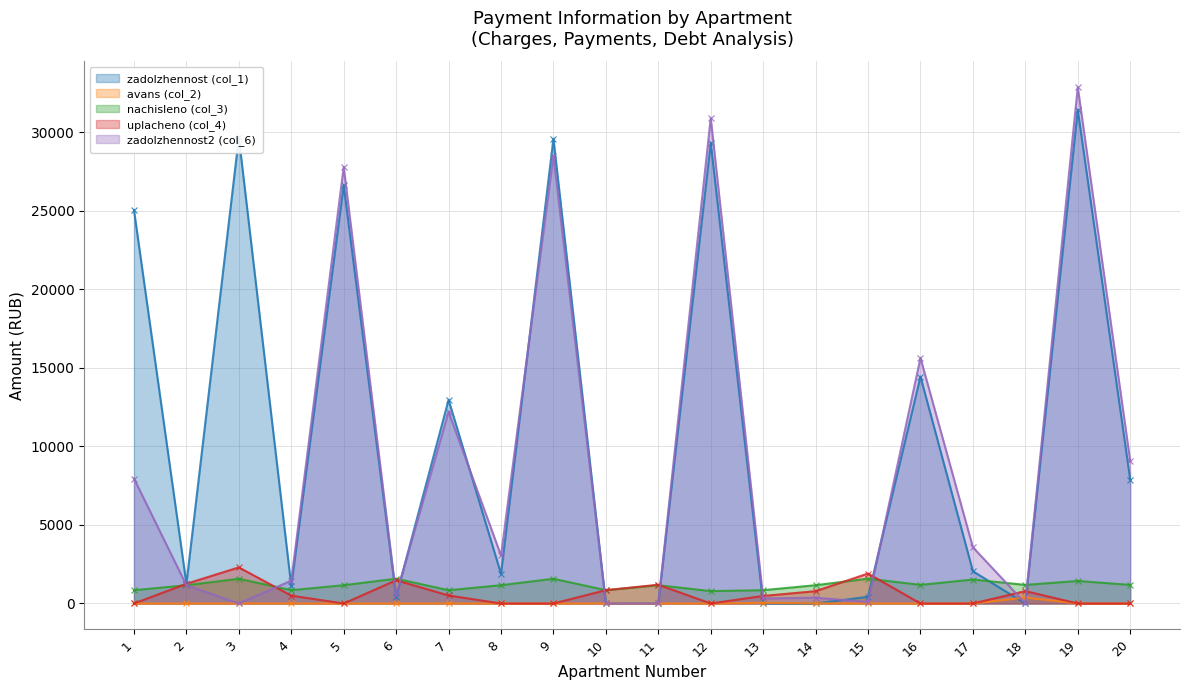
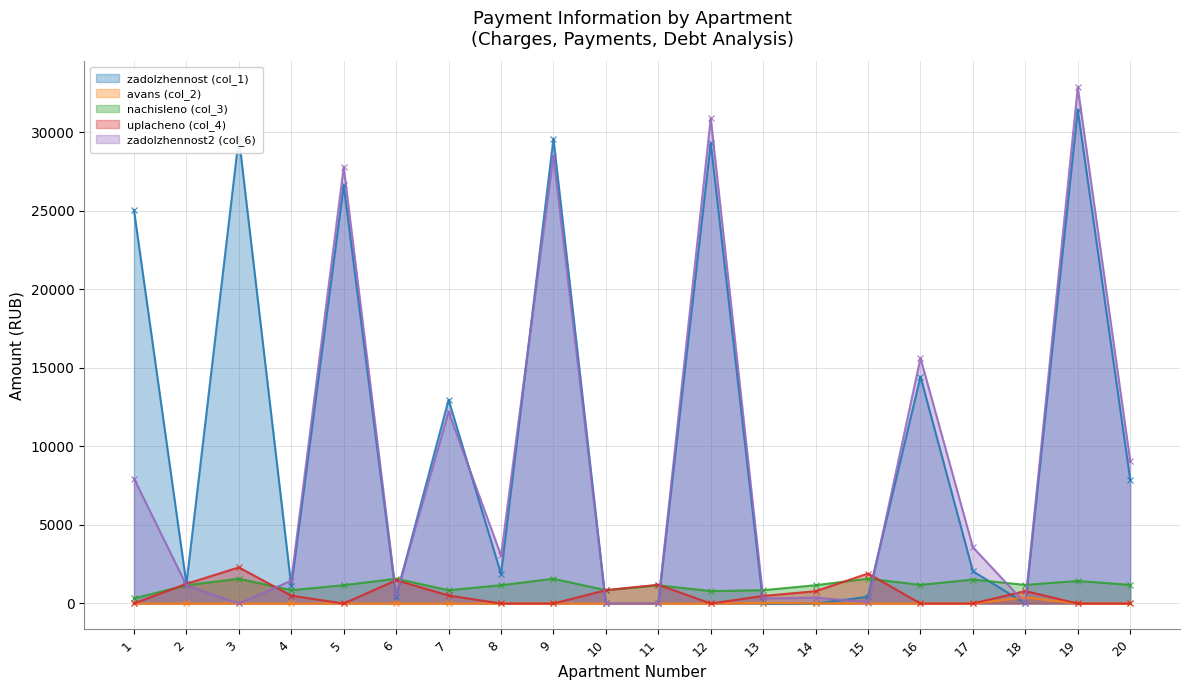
nachisleno (col_3), 1: 800 -> 300
